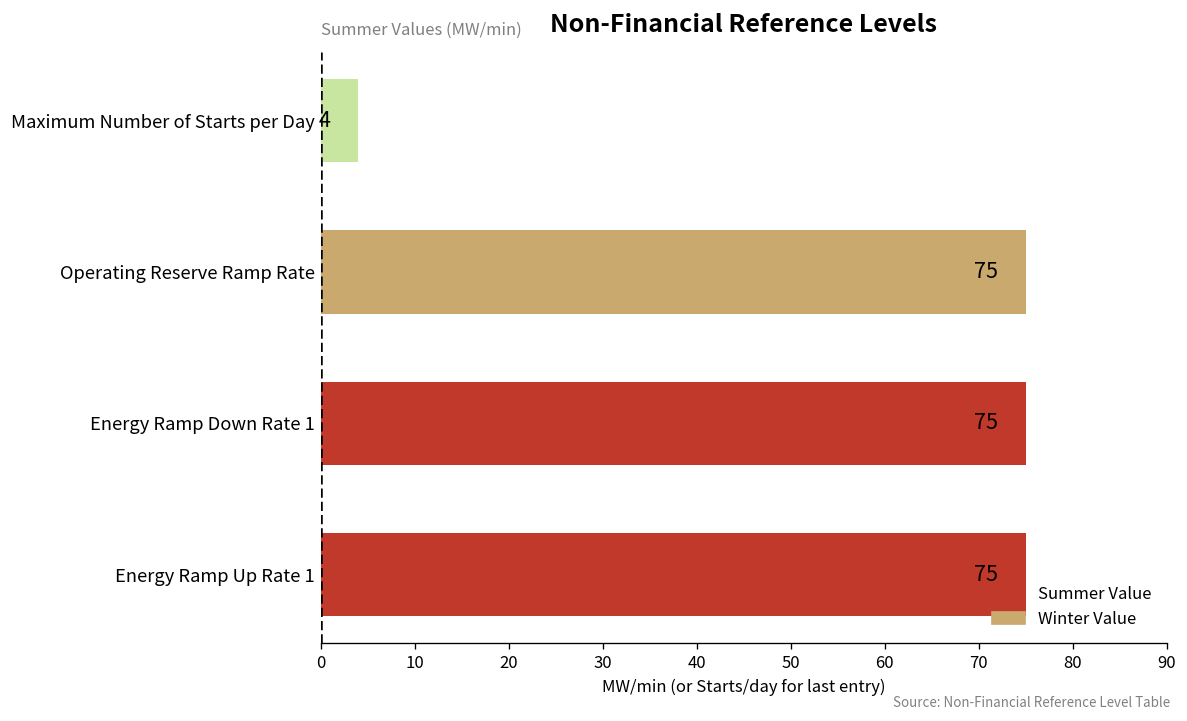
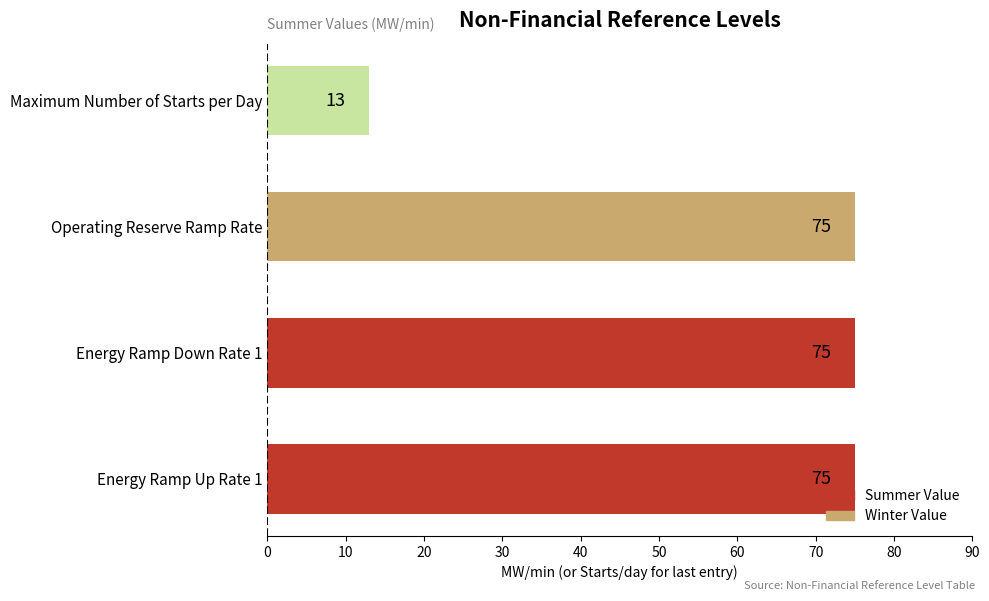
Maximum Number of Starts per Day: 4 -> 13
